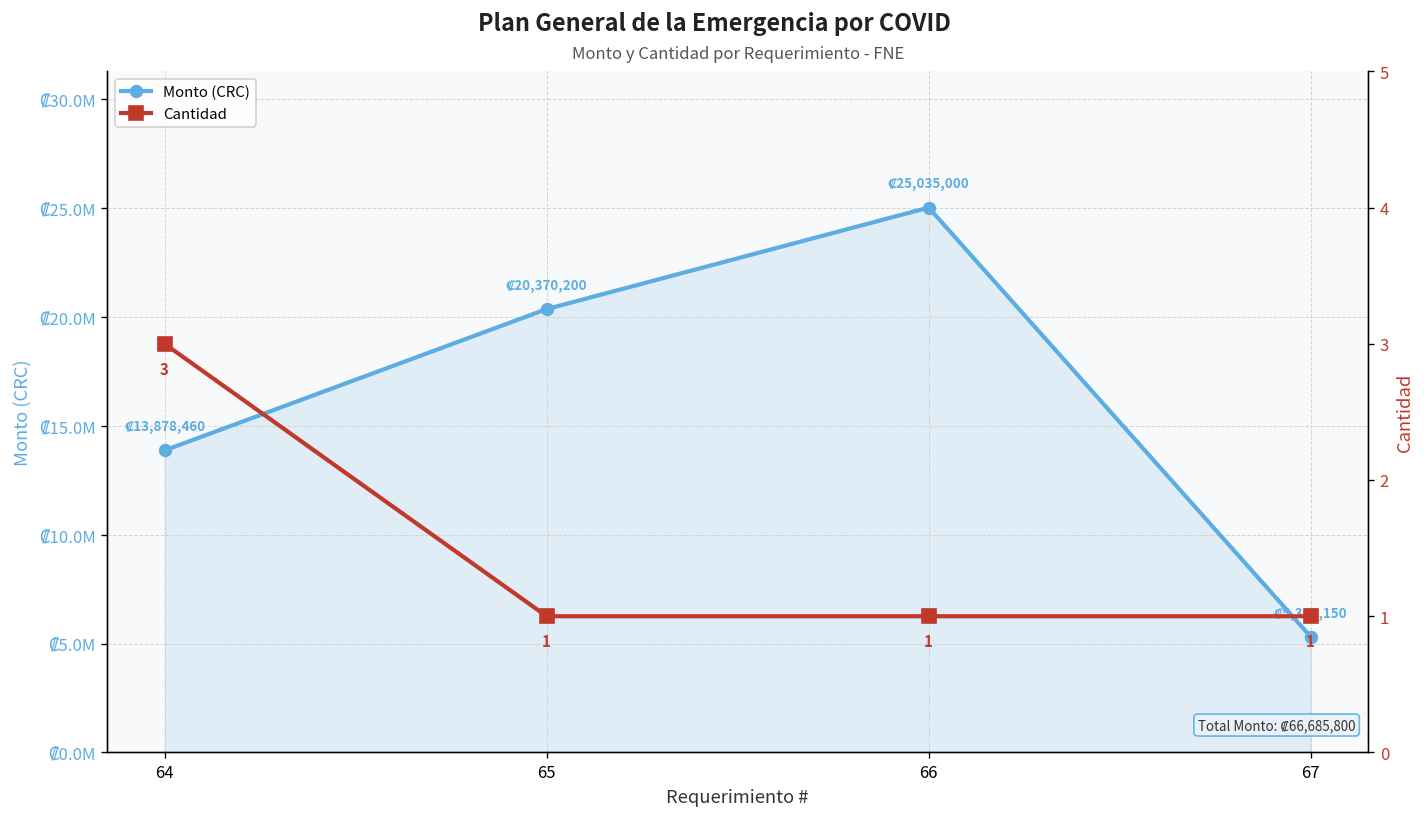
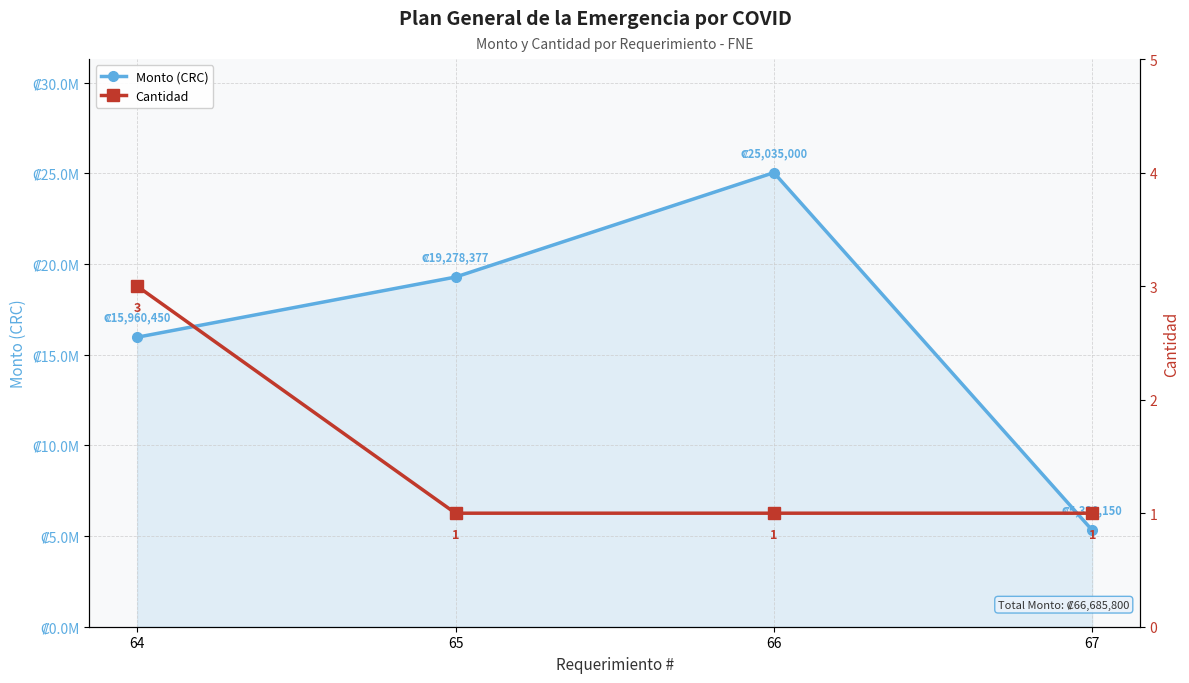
Monto (CRC), 64: 13,878,460 -> 15,960,450
Monto (CRC), 65: 20,370,200 -> 19,278,377
